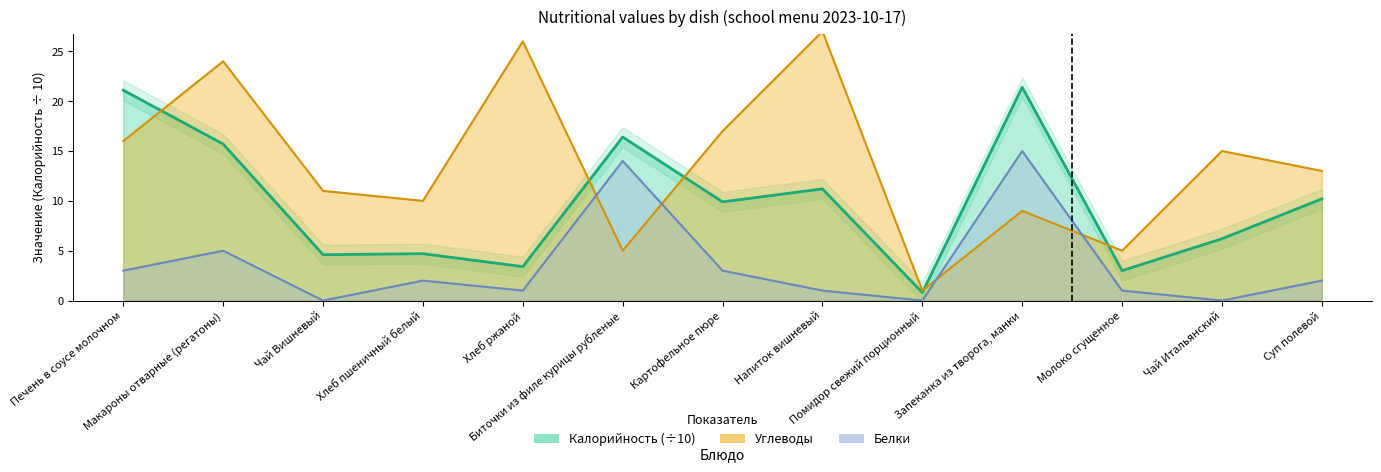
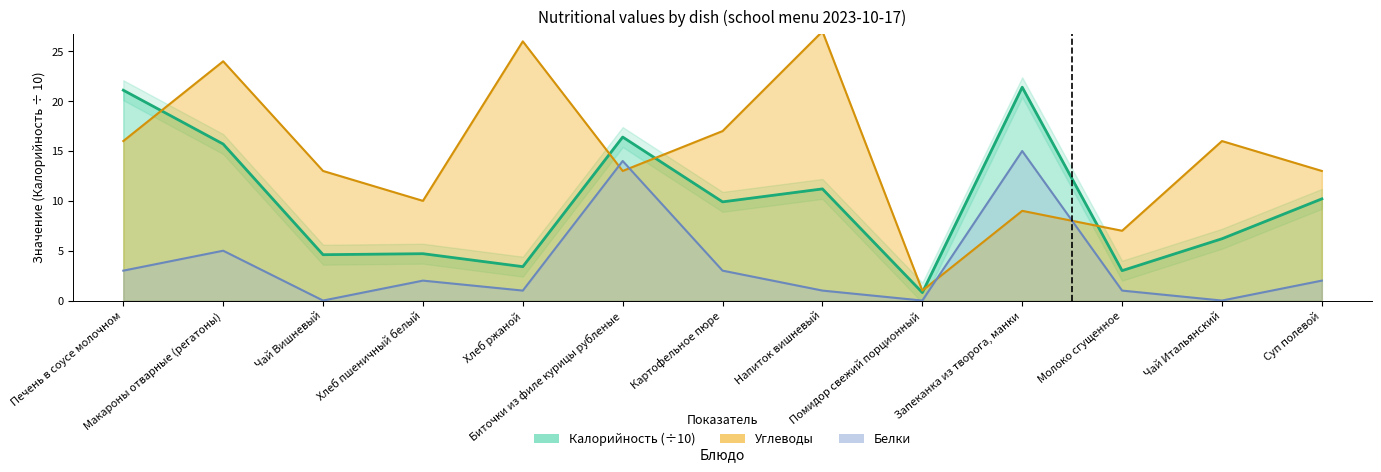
Углеводы, Чай Вишневый: 11 -> 13
Углеводы, Биточки из филе курицы рубленые: 5 -> 13
Углеводы, Молоко сгущенное: 5 -> 7
Углеводы, Чай Итальянский: 15 -> 16
